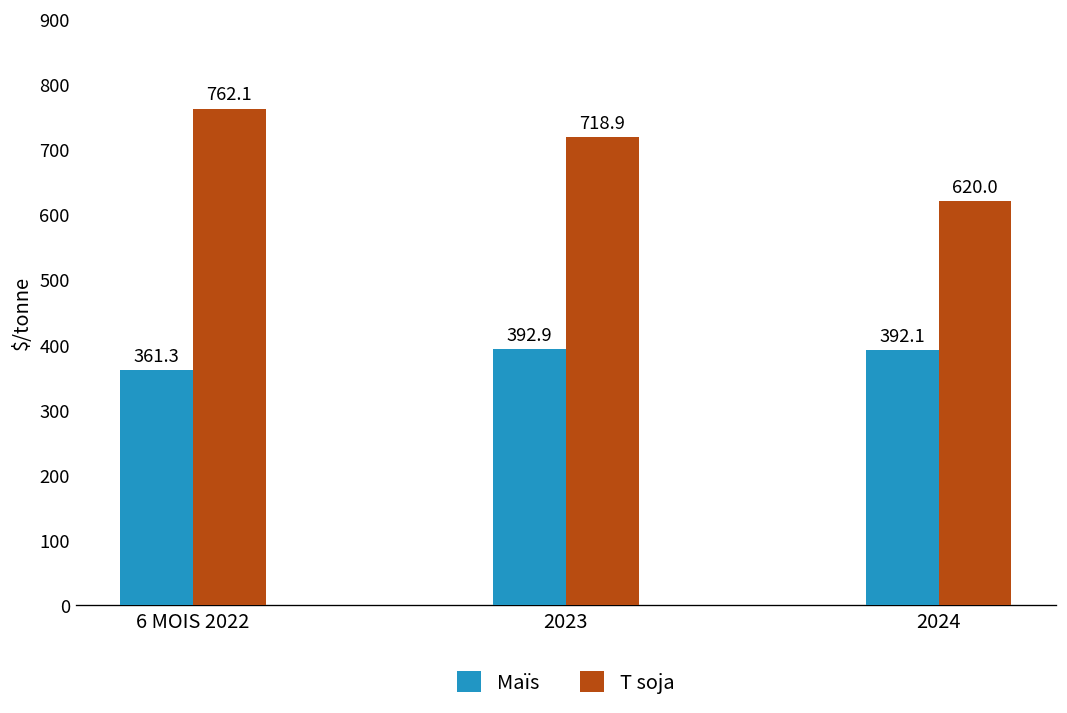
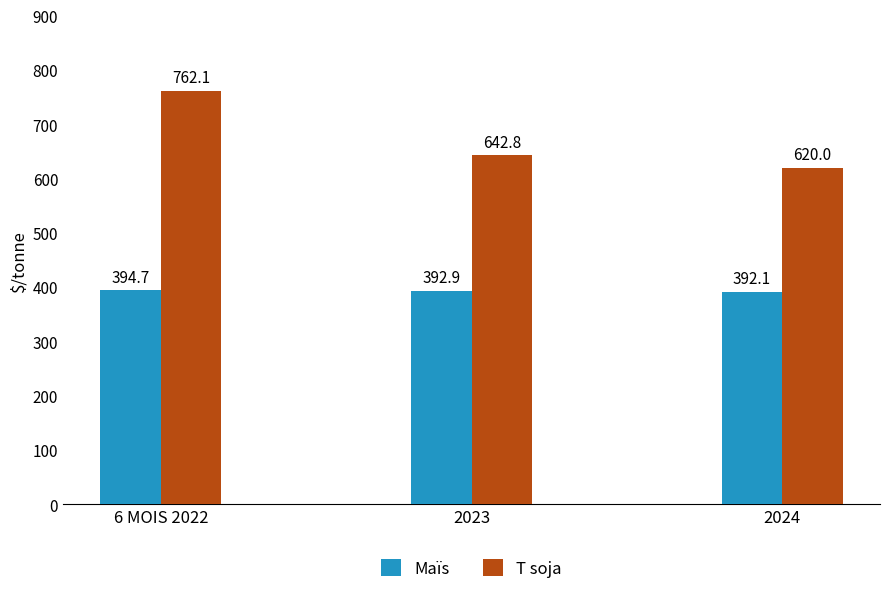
Maïs, 6 MOIS 2022: 361.3 -> 394.7
T soja, 2023: 718.9 -> 642.8
